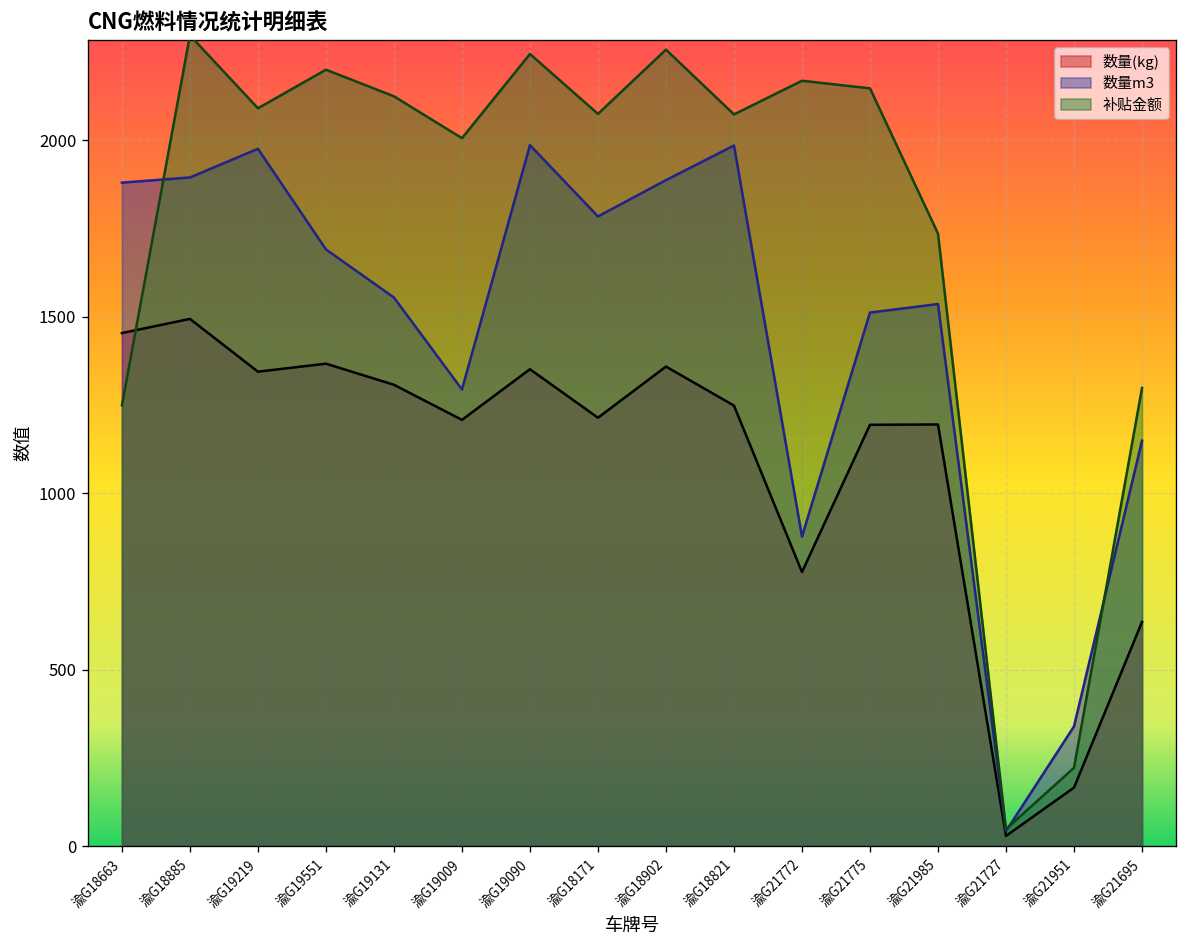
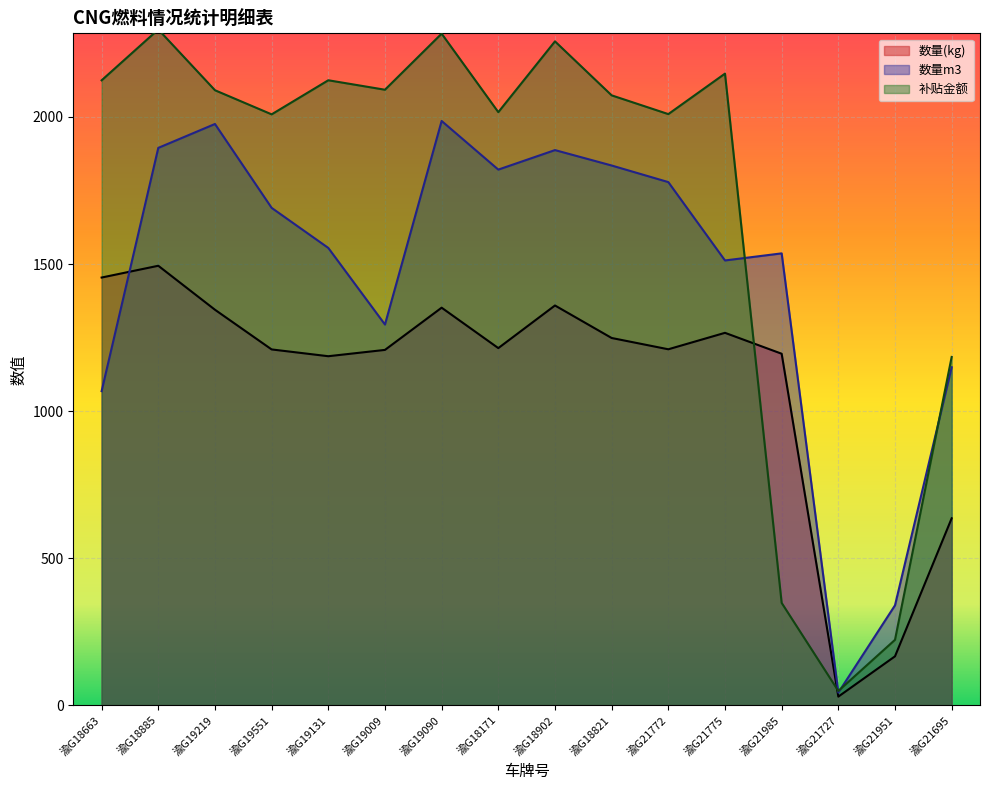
数量m3, 渝G18663: 1880 -> 1070
补贴金额, 渝G18663: 1250 -> 2120
数量(kg), 渝G19551: 1370 -> 1210
补贴金额, 渝G19551: 2200 -> 2010
数量(kg), 渝G19131: 1310 -> 1190
补贴金额, 渝G19009: 2010 -> 2090
补贴金额, 渝G19090: 2240 -> 2280
数量m3, 渝G18171: 1780 -> 1820
补贴金额, 渝G18171: 2080 -> 2020
数量m3, 渝G18821: 1990 -> 1840
数量(kg), 渝G21772: 780 -> 1210
数量m3, 渝G21772: 880 -> 1780
补贴金额, 渝G21772: 2170 -> 2010
数量(kg), 渝G21775: 1190 -> 1270
补贴金额, 渝G21985: 1740 -> 350
补贴金额, 渝G21695: 1300 -> 1180
